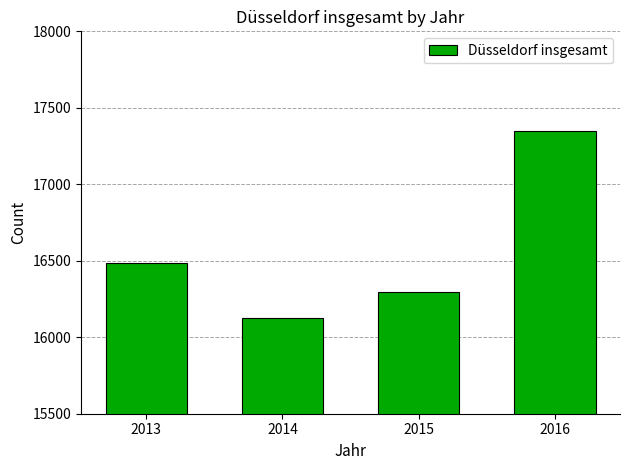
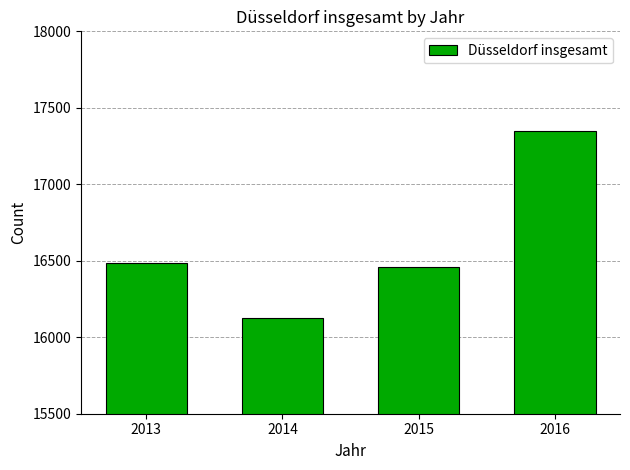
2015: 16290 -> 16460
